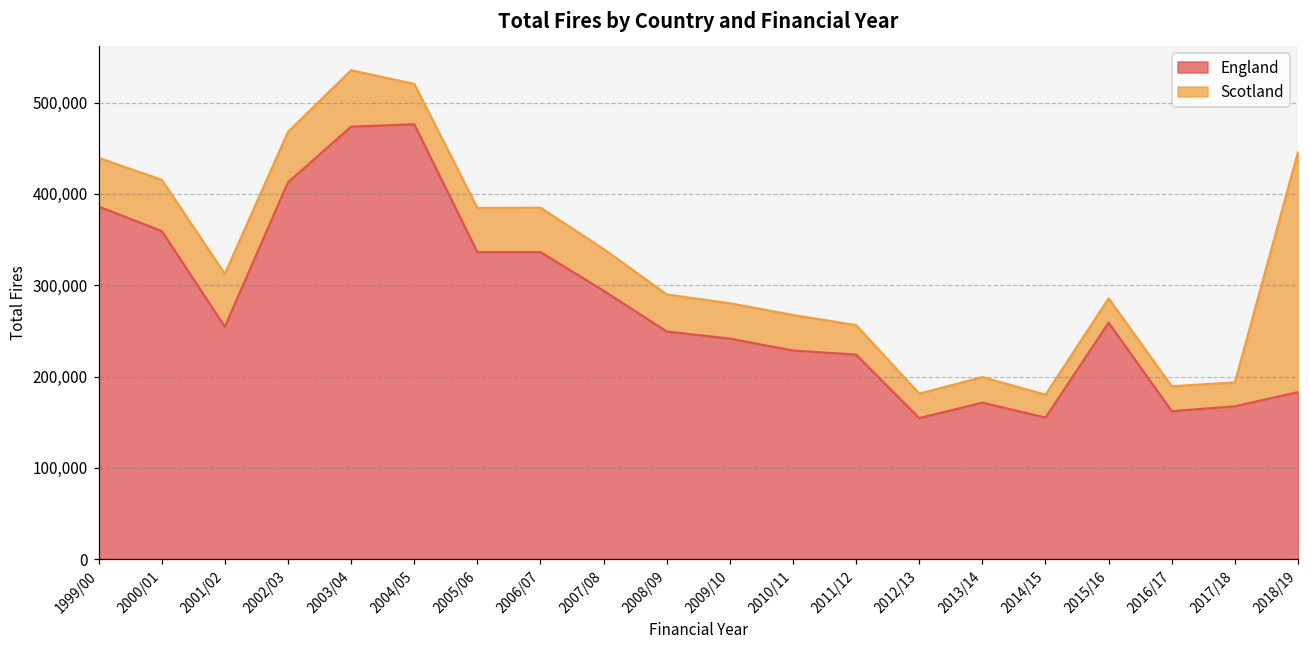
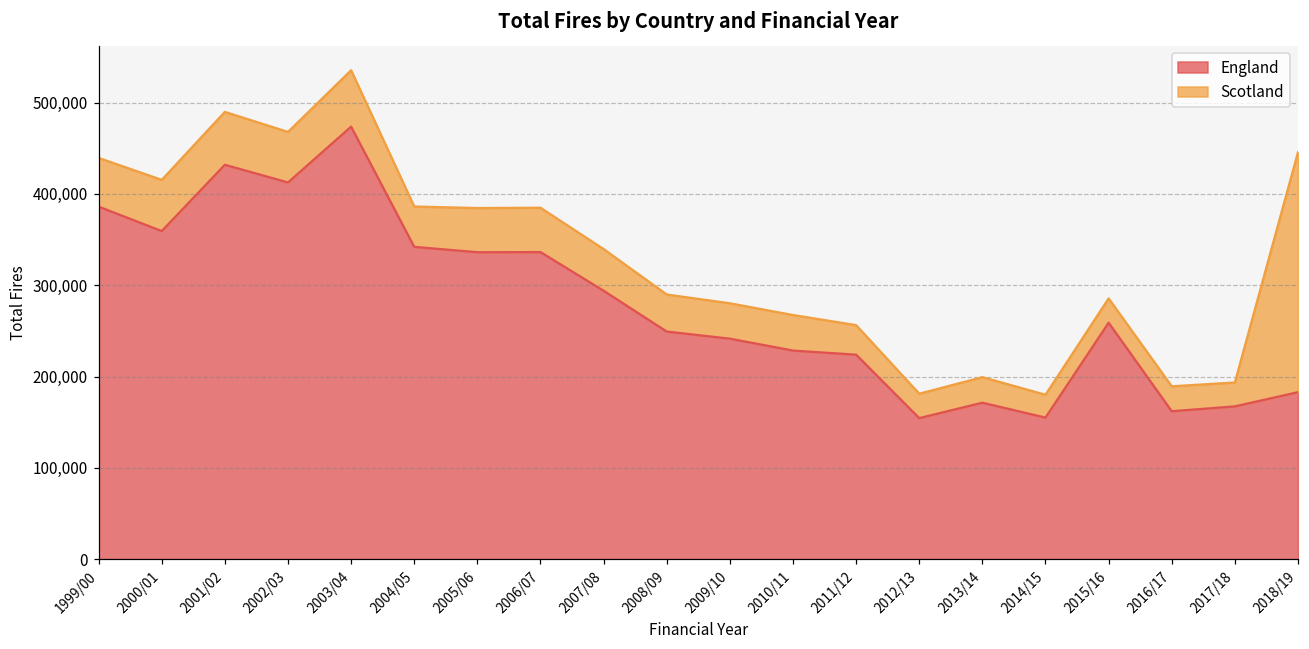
England, 2001/02: 250,000 -> 430,000
England, 2004/05: 480,000 -> 340,000
